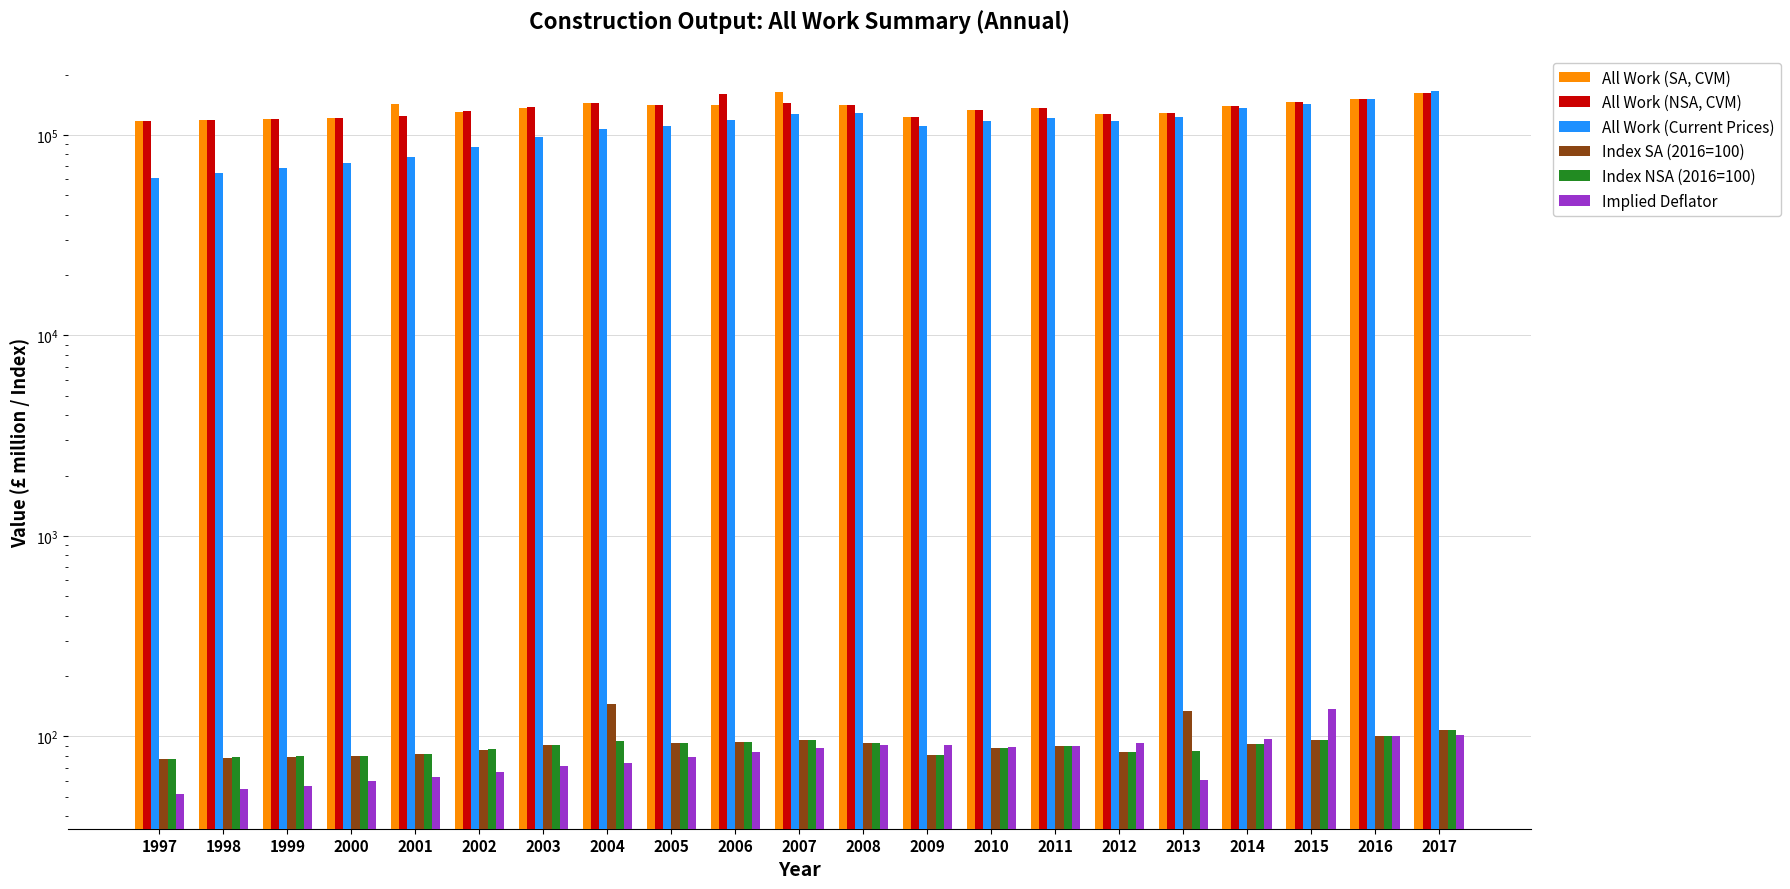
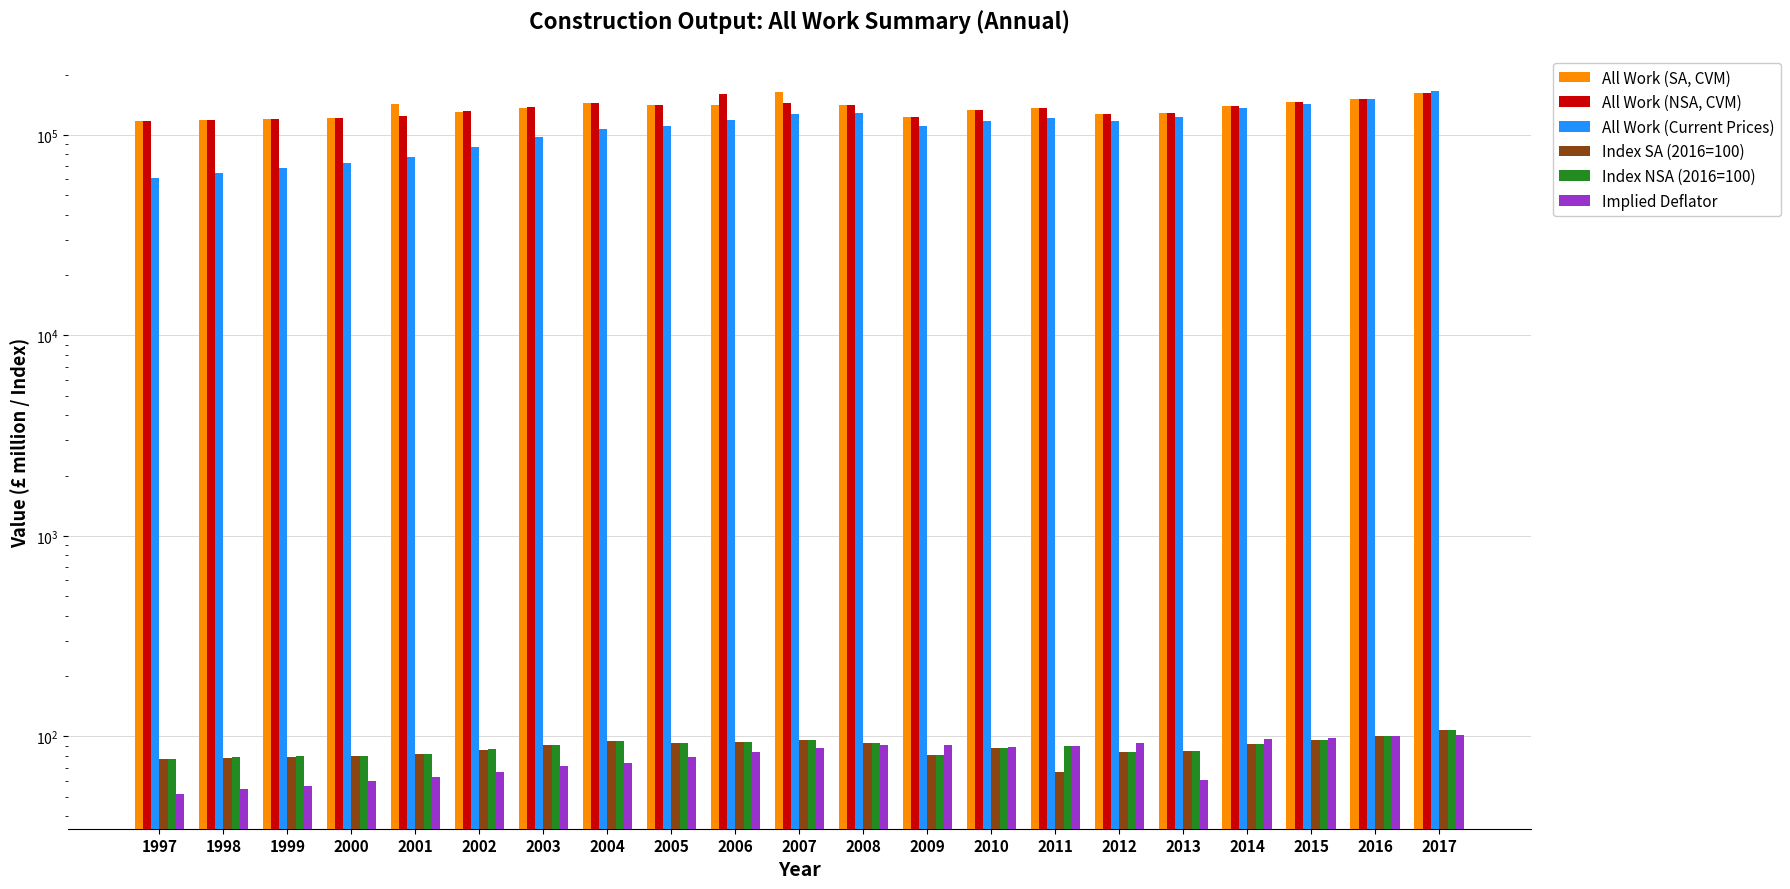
Index SA (2016=100), 2004: 140 -> 100
Index SA (2016=100), 2011: 90 -> 66
Index SA (2016=100), 2013: 130 -> 85
Implied Deflator, 2015: 140 -> 100
